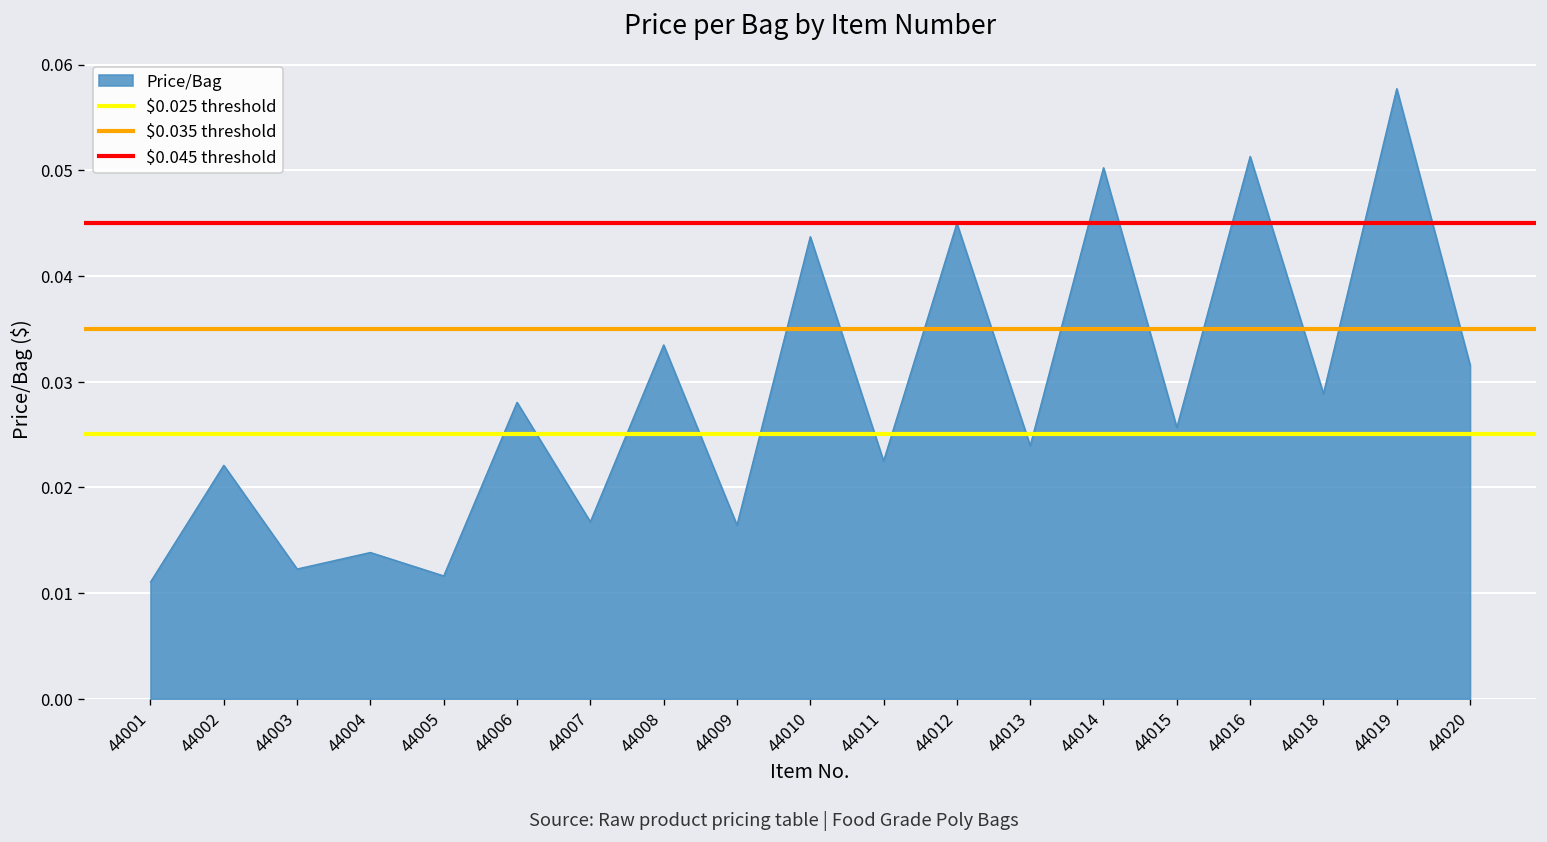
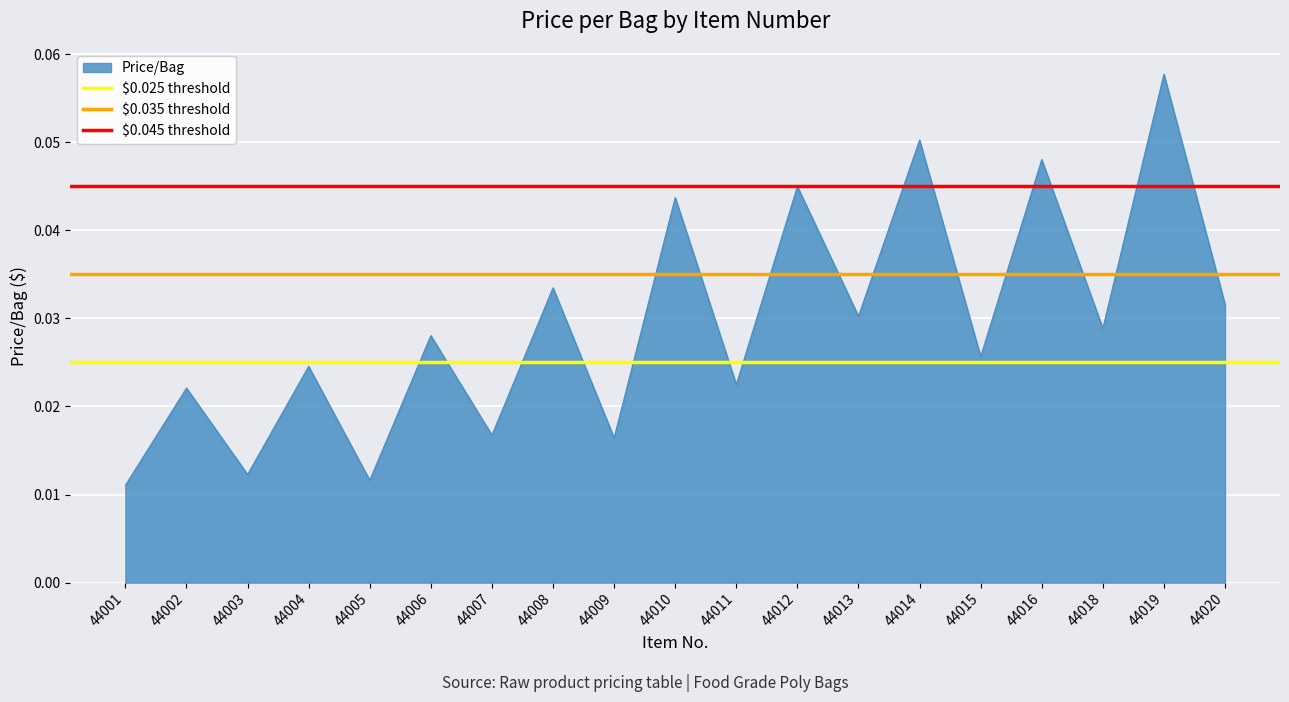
44004: 0.014 -> 0.025
44013: 0.024 -> 0.030
44016: 0.051 -> 0.048
